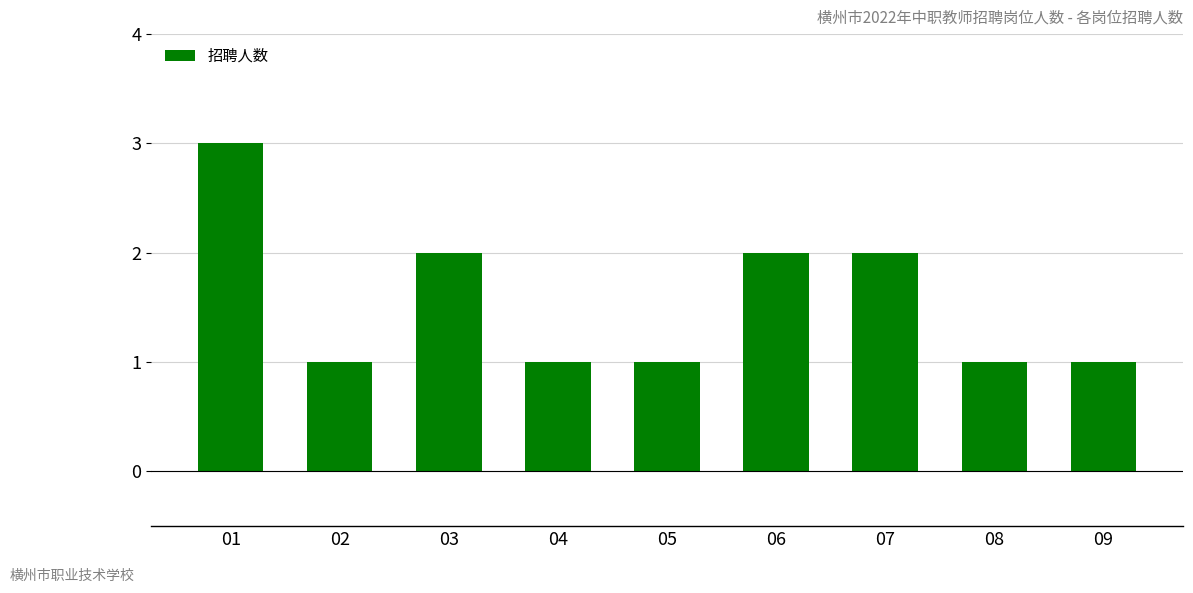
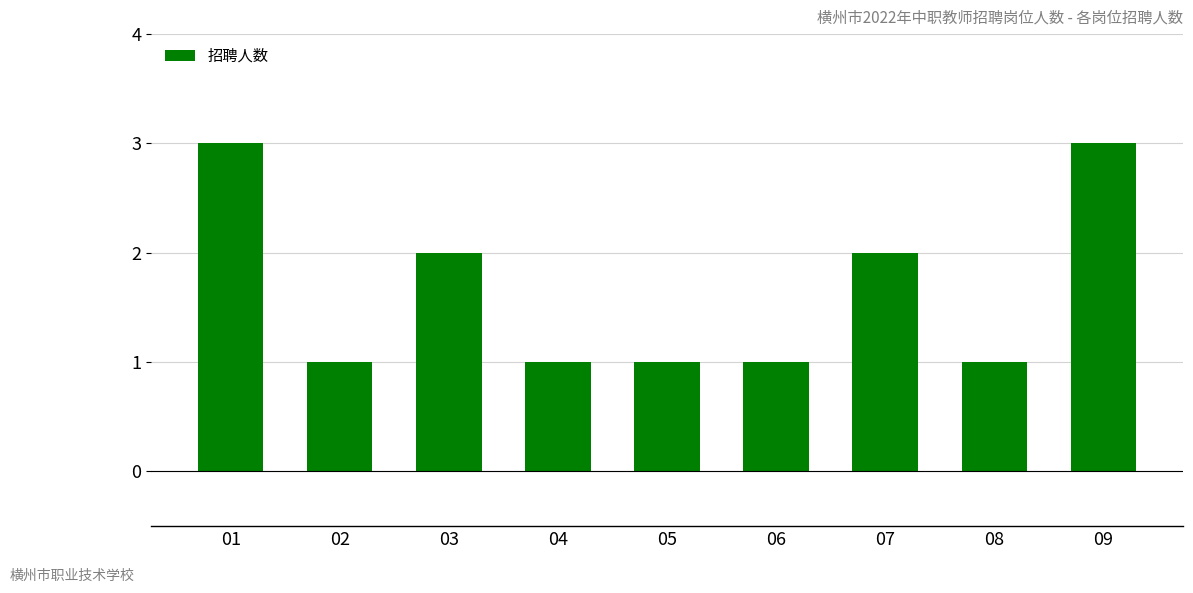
06: 2 -> 1
09: 1 -> 3
